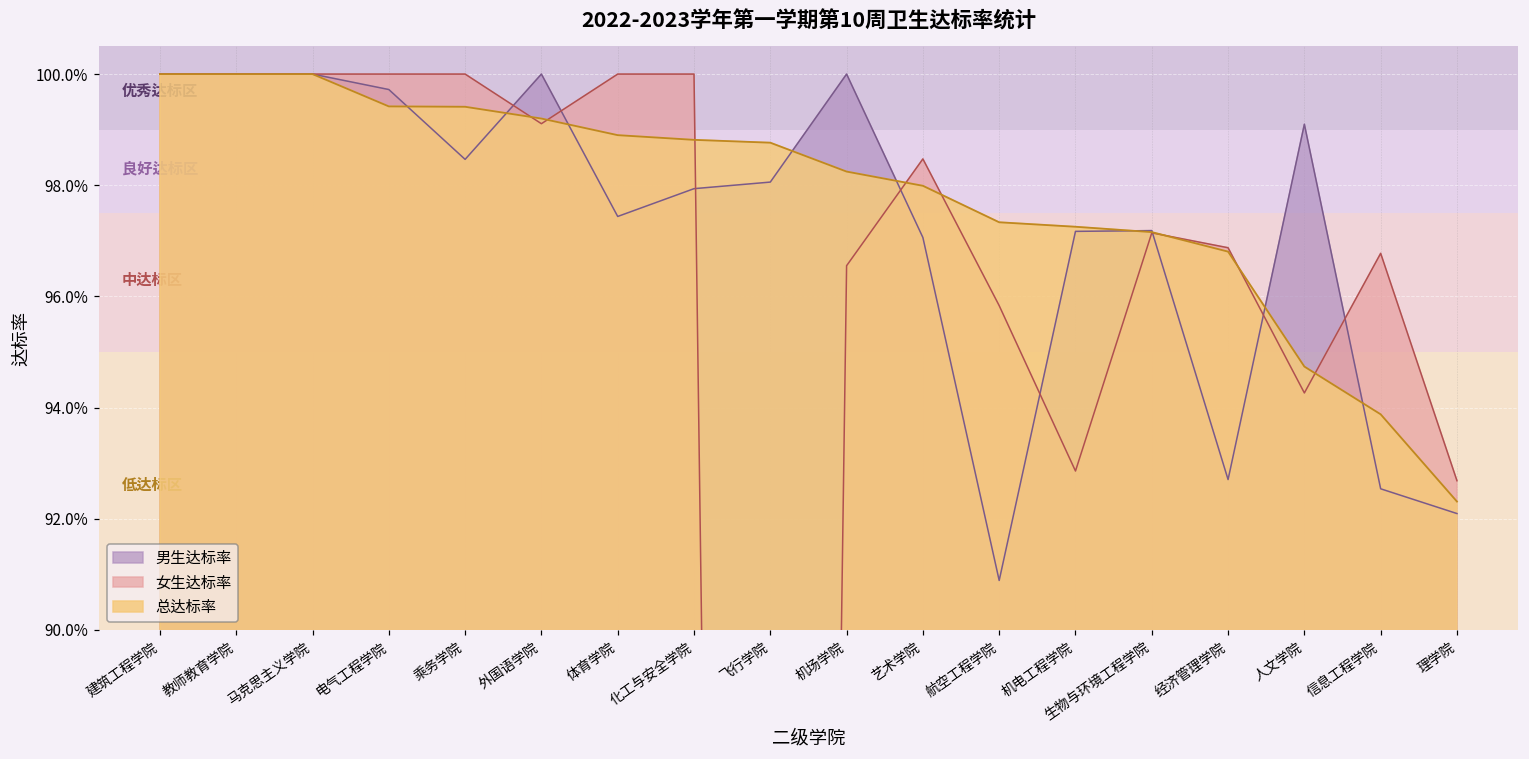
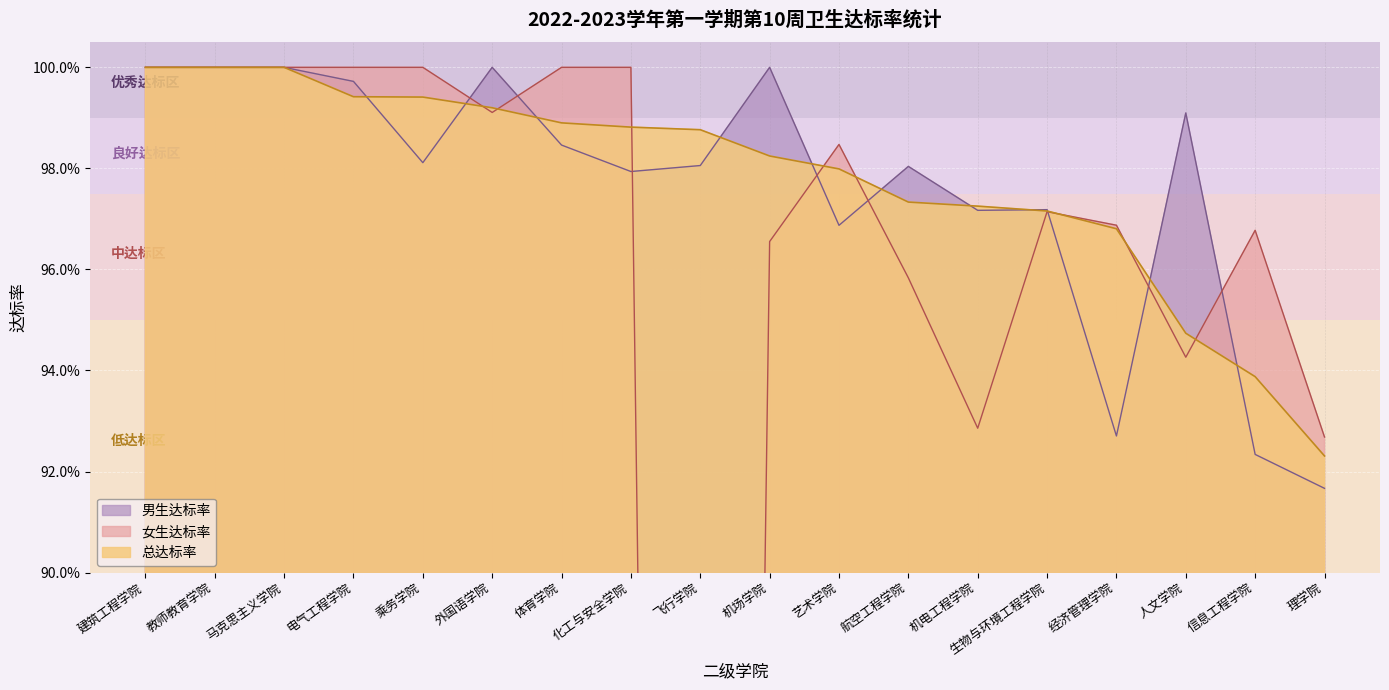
男生达标率, 乘务学院: 98.5% -> 98.1%
男生达标率, 体育学院: 97.4% -> 98.5%
男生达标率, 艺术学院: 97.1% -> 96.9%
男生达标率, 航空工程学院: 90.9% -> 98.0%
男生达标率, 信息工程学院: 92.5% -> 92.3%
男生达标率, 理学院: 92.1% -> 91.7%
